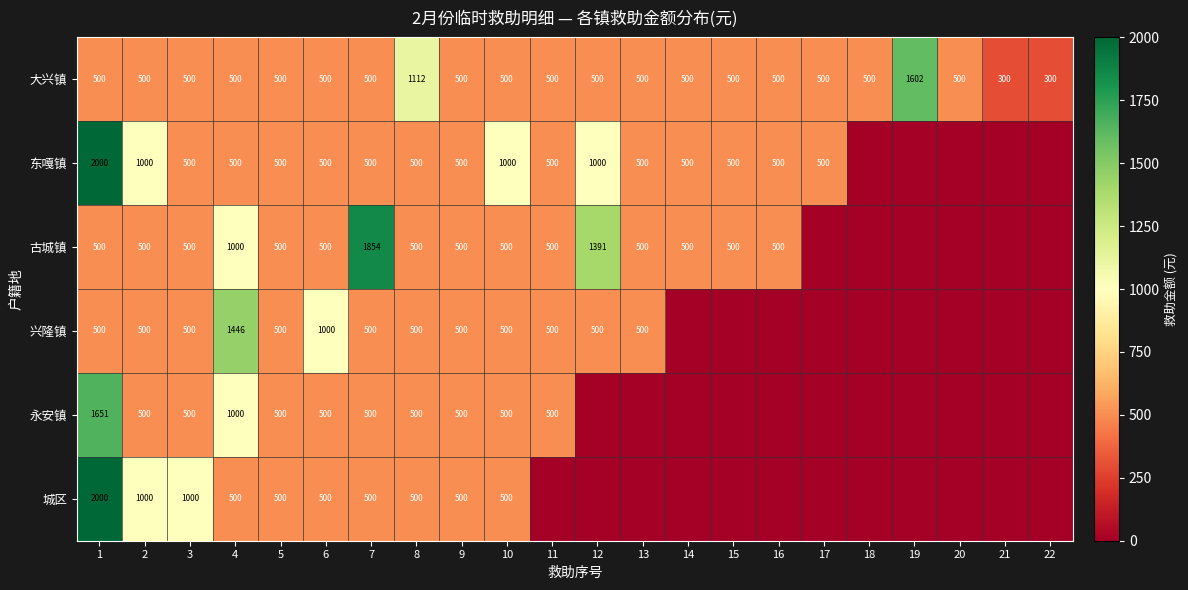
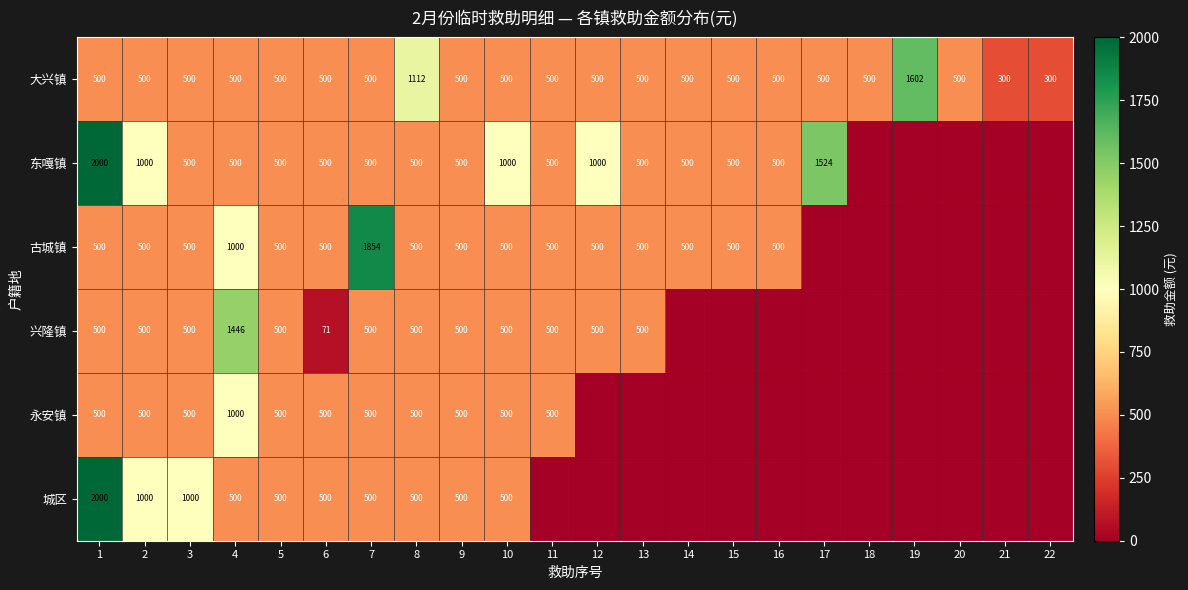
东嘎镇, 17: 500 -> 1524
古城镇, 12: 1391 -> 500
兴隆镇, 6: 1000 -> 71
永安镇, 1: 1651 -> 500
